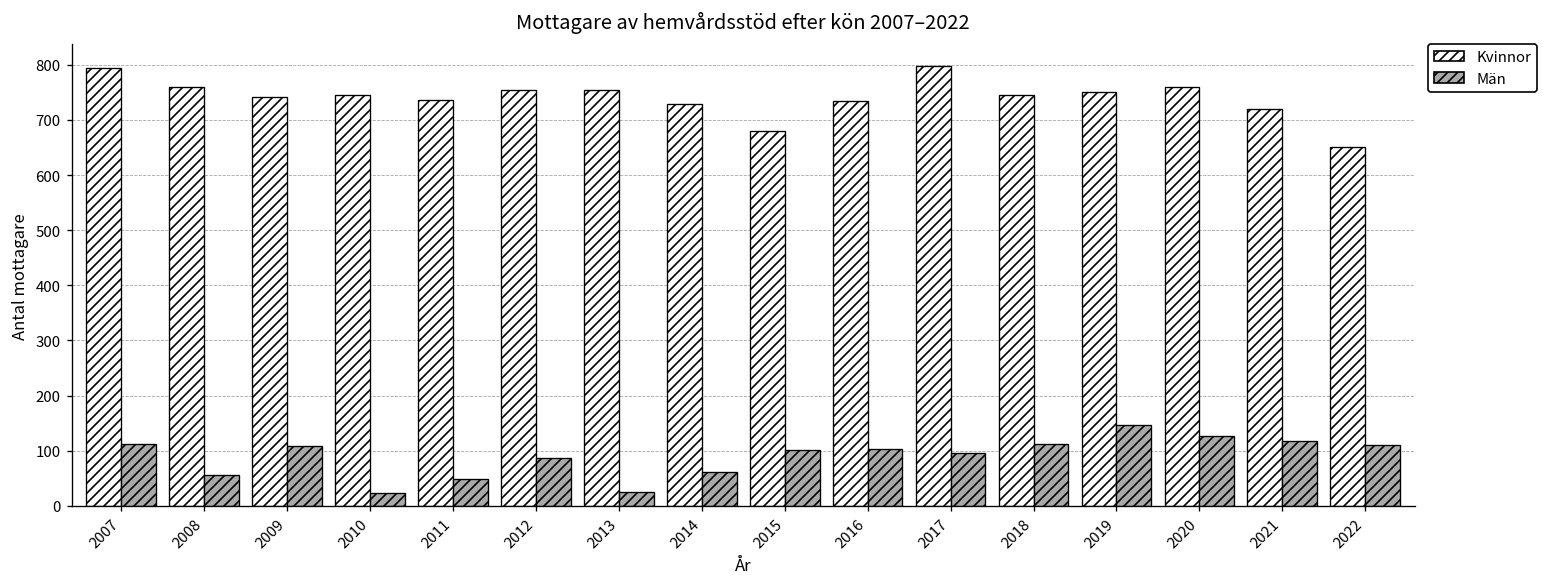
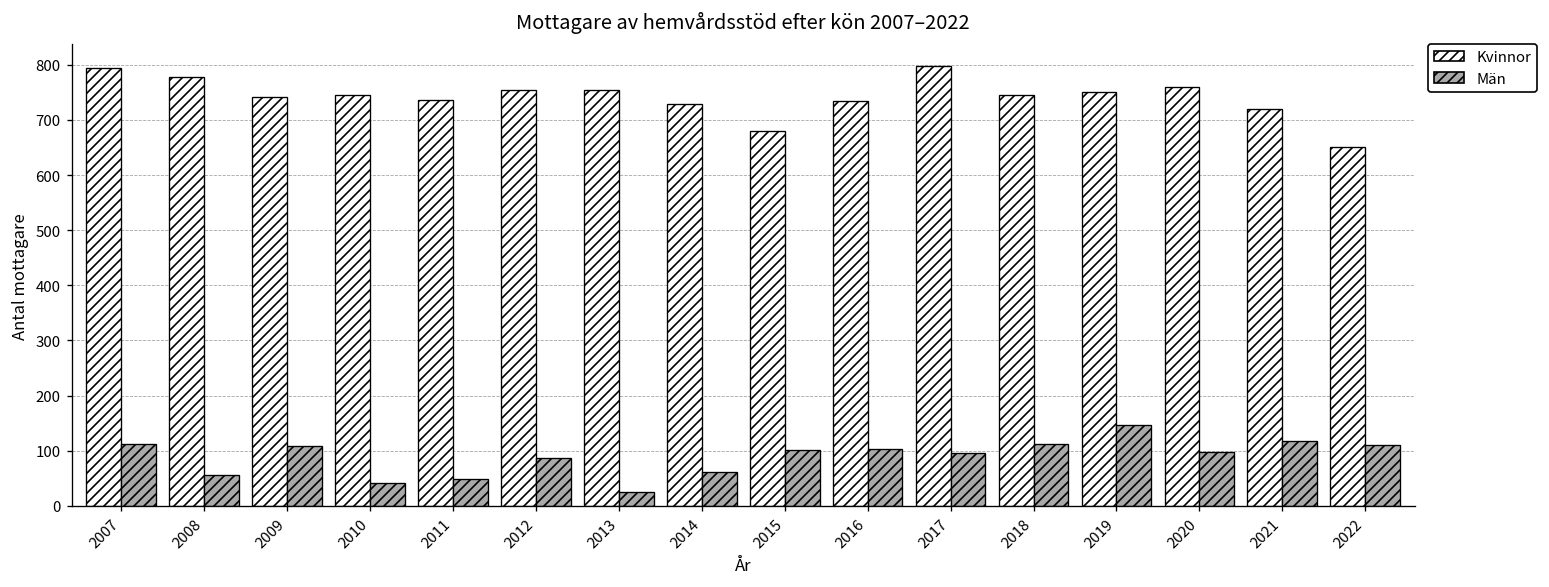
Kvinnor, 2008: 760 -> 780
Män, 2010: 20 -> 40
Män, 2020: 130 -> 100
